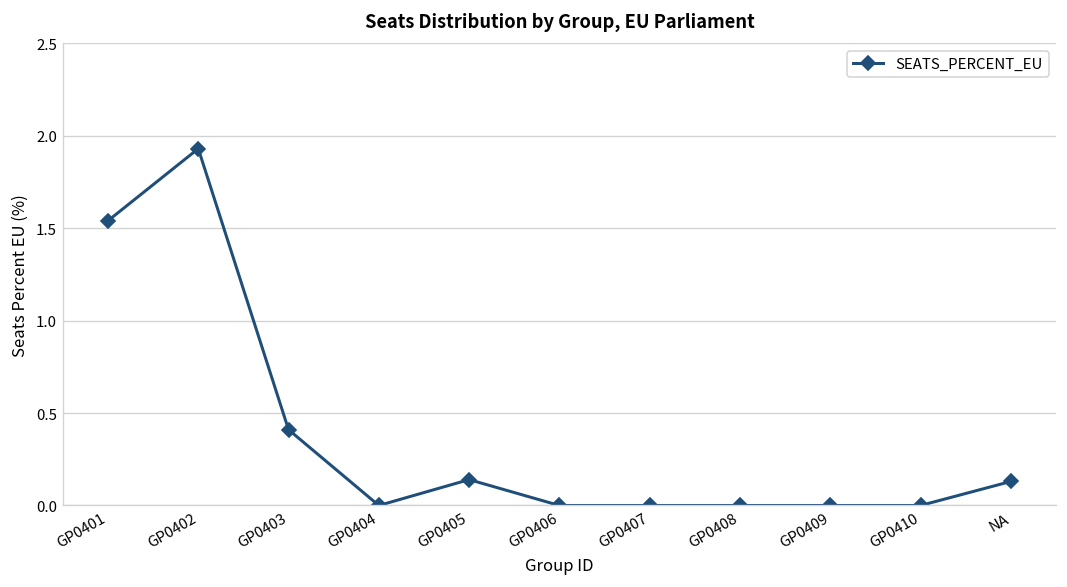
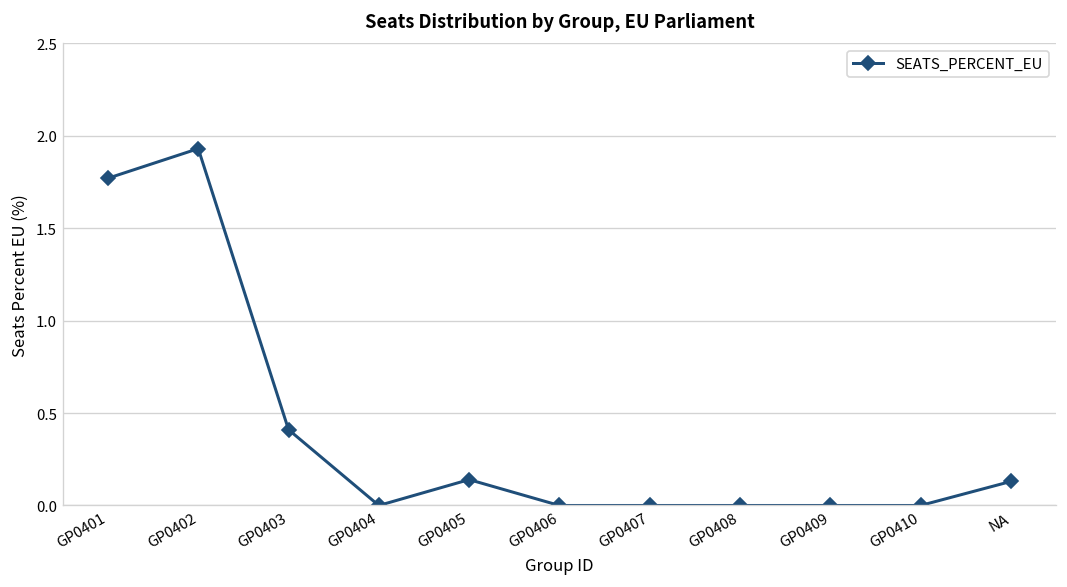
GP0401: 1.54 -> 1.77
